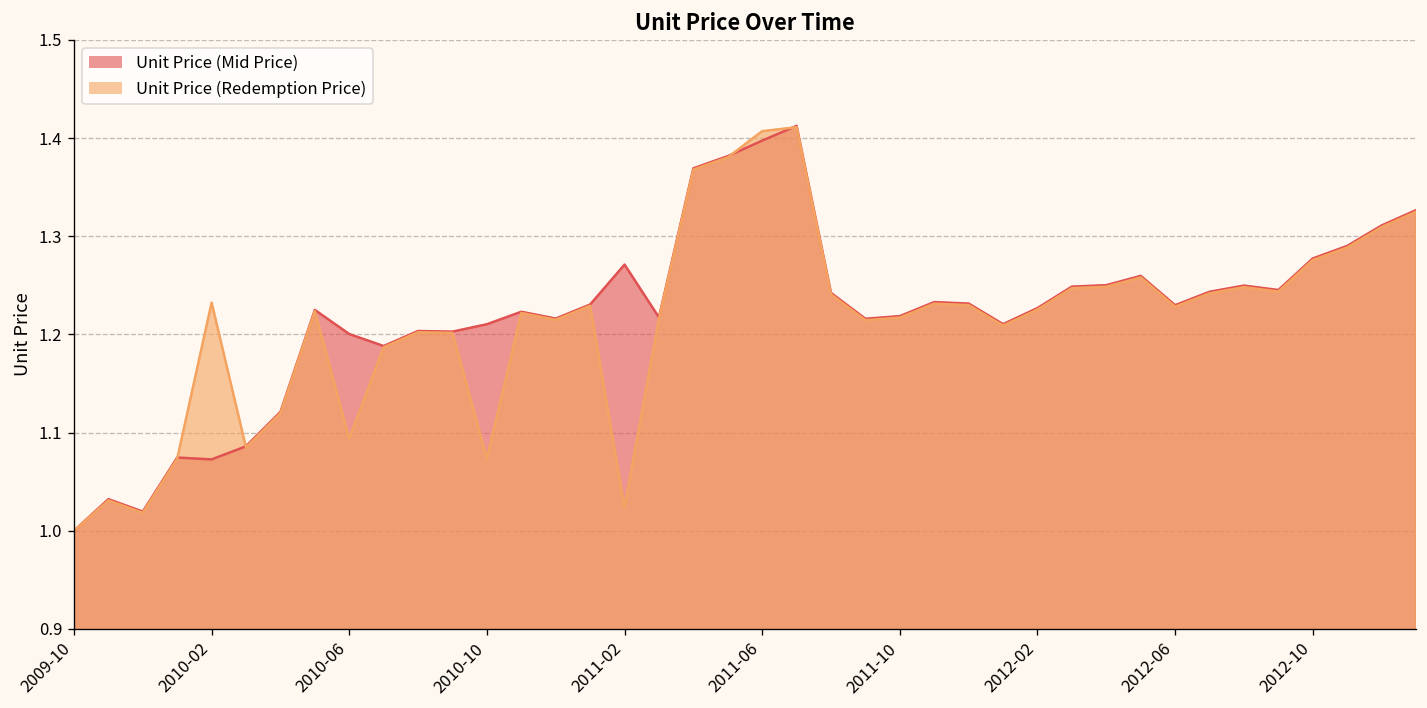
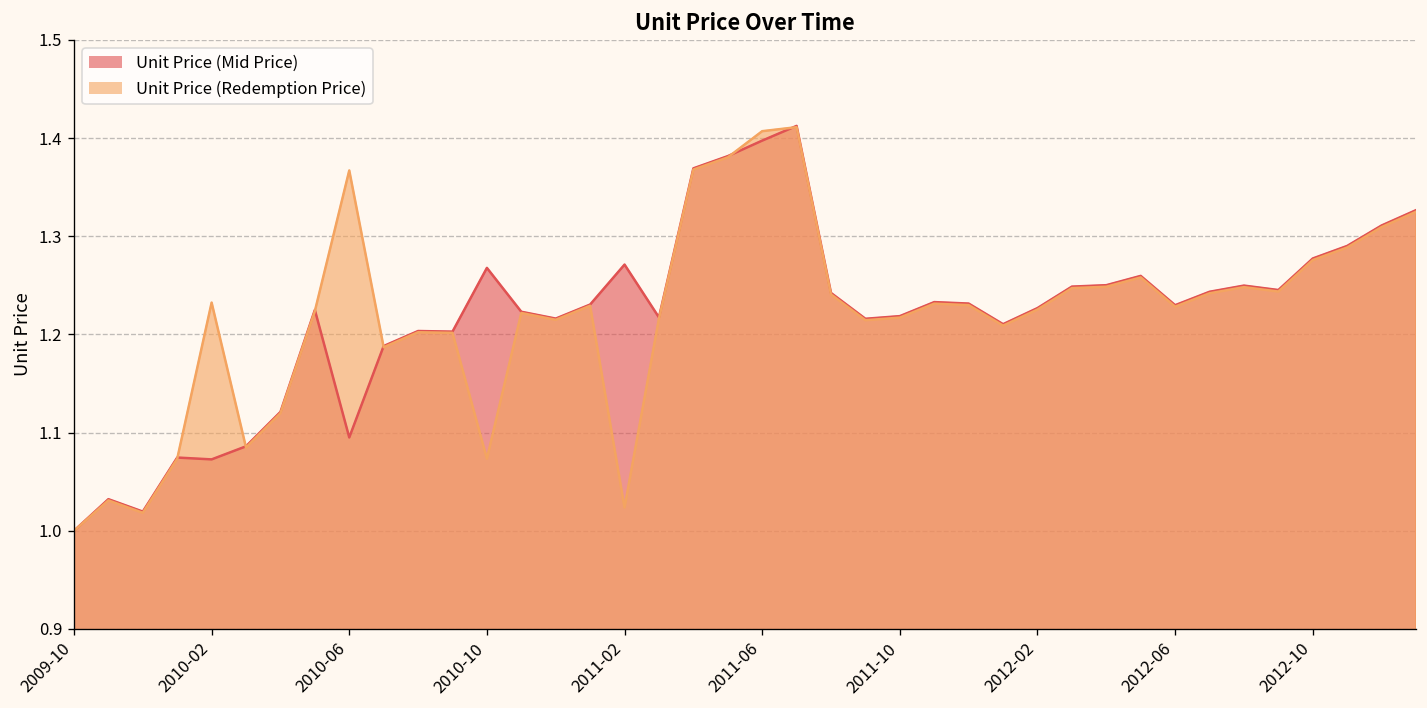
Unit Price (Mid Price), 2010-06: 1.20 -> 1.10
Unit Price (Redemption Price), 2010-06: 1.09 -> 1.37
Unit Price (Mid Price), 2010-10: 1.21 -> 1.27
